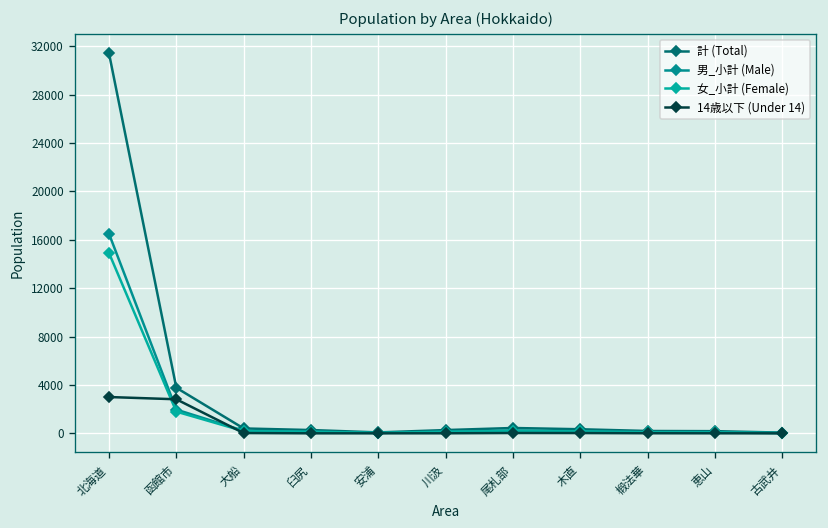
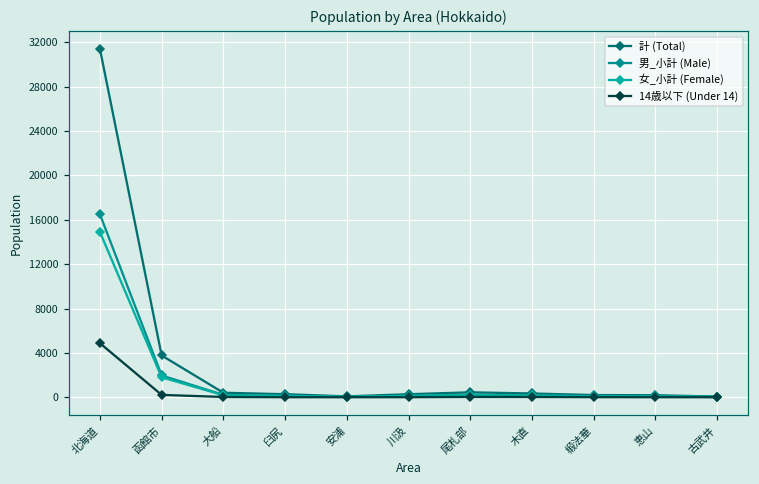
14歳以下 (Under 14), 北海道: 3000 -> 4900
14歳以下 (Under 14), 函館市: 2800 -> 200
